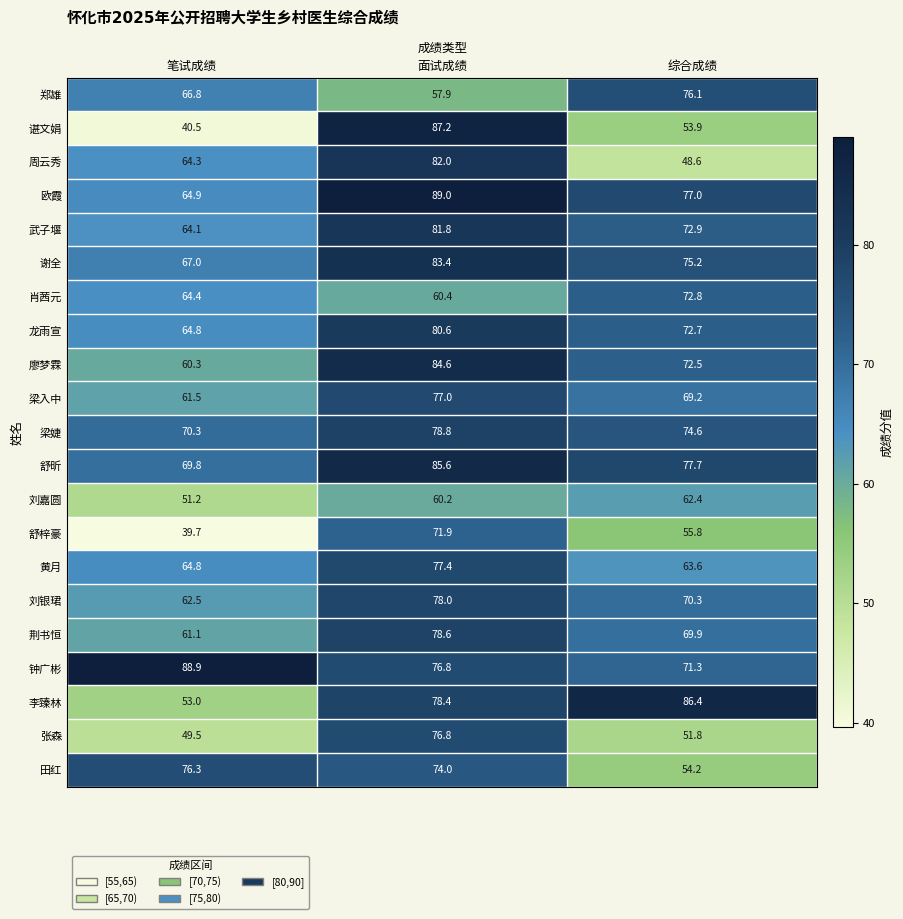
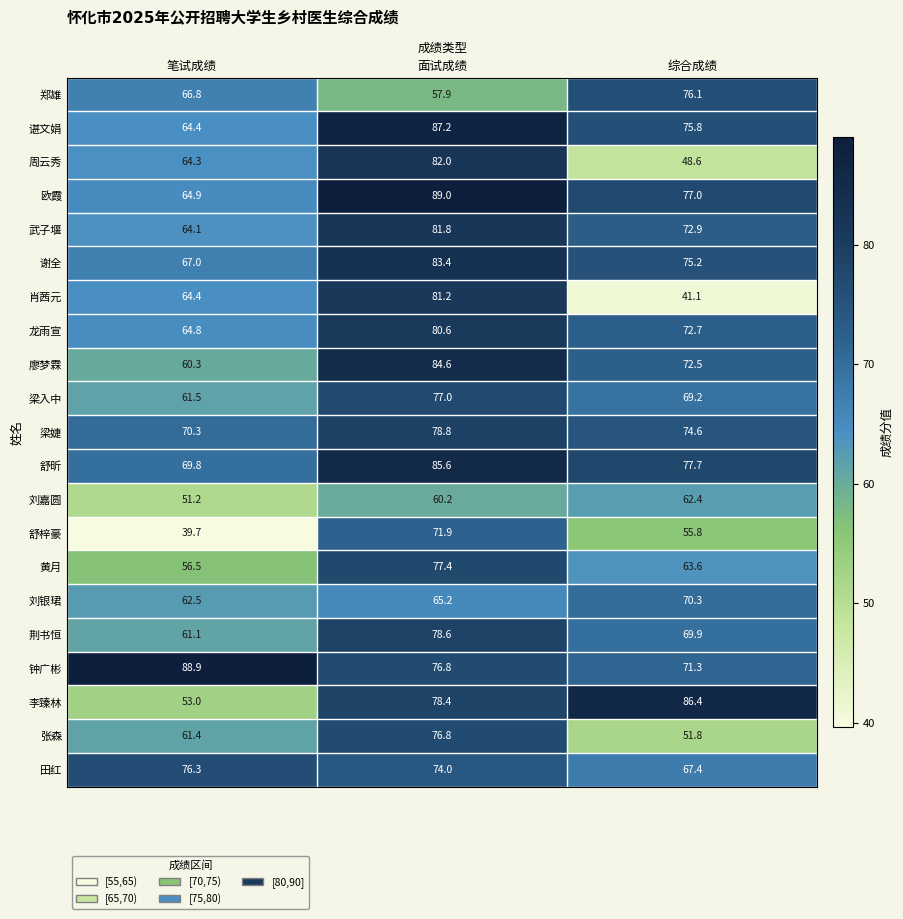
谌文娟, 笔试成绩: 40.5 -> 64.4
谌文娟, 综合成绩: 53.9 -> 75.8
肖茜元, 面试成绩: 60.4 -> 81.2
肖茜元, 综合成绩: 72.8 -> 41.1
黄月, 笔试成绩: 64.8 -> 56.5
刘银珺, 面试成绩: 78.0 -> 65.2
张森, 笔试成绩: 49.5 -> 61.4
田红, 综合成绩: 54.2 -> 67.4
